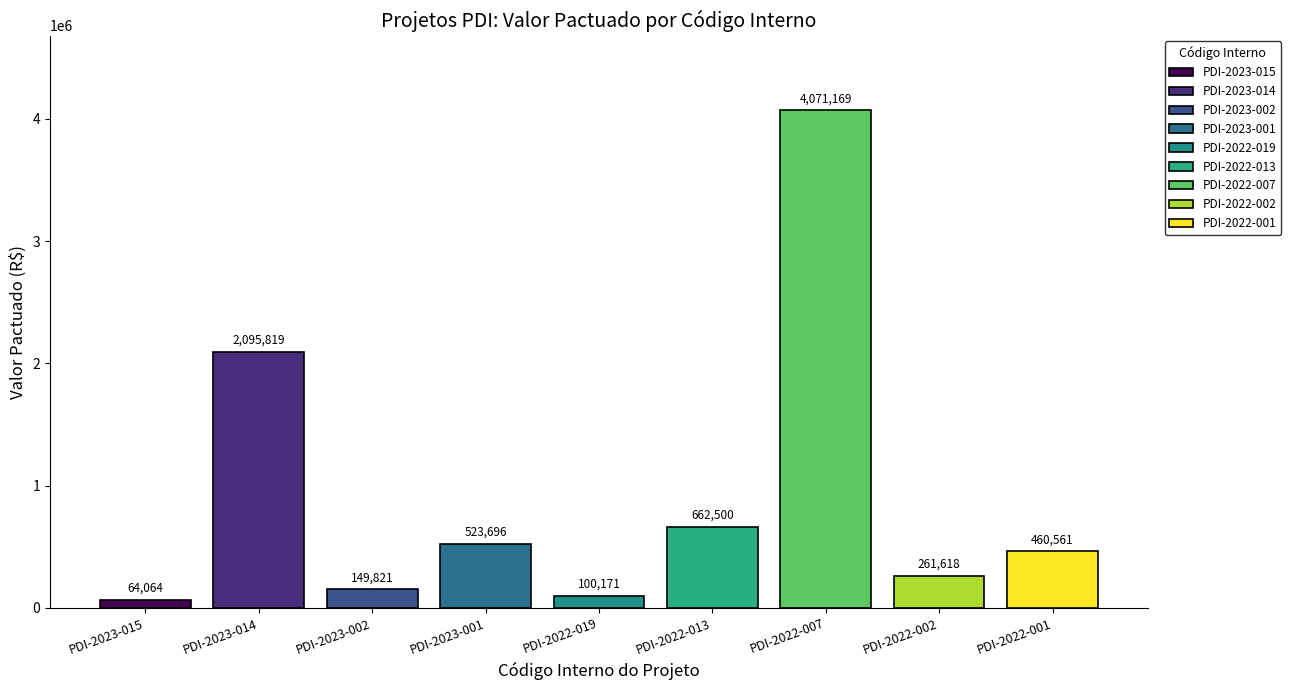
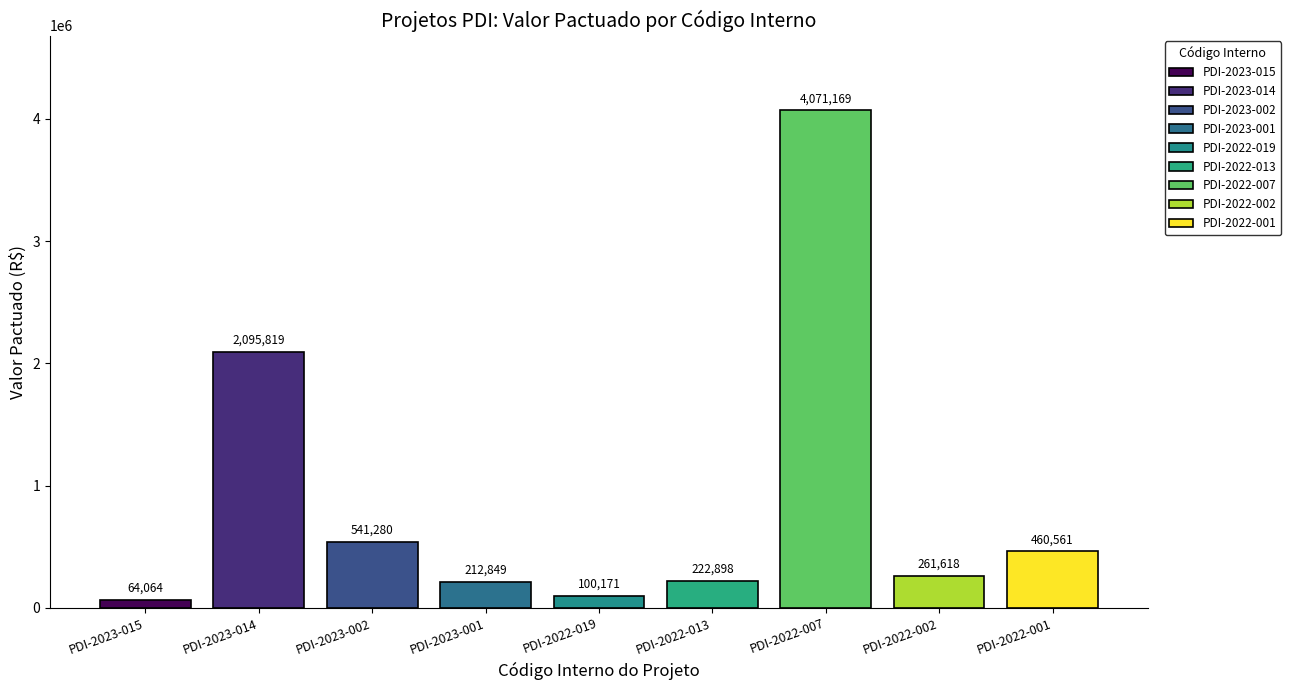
PDI-2023-002: 149,821 -> 541,280
PDI-2023-001: 523,696 -> 212,849
PDI-2022-013: 662,500 -> 222,898
